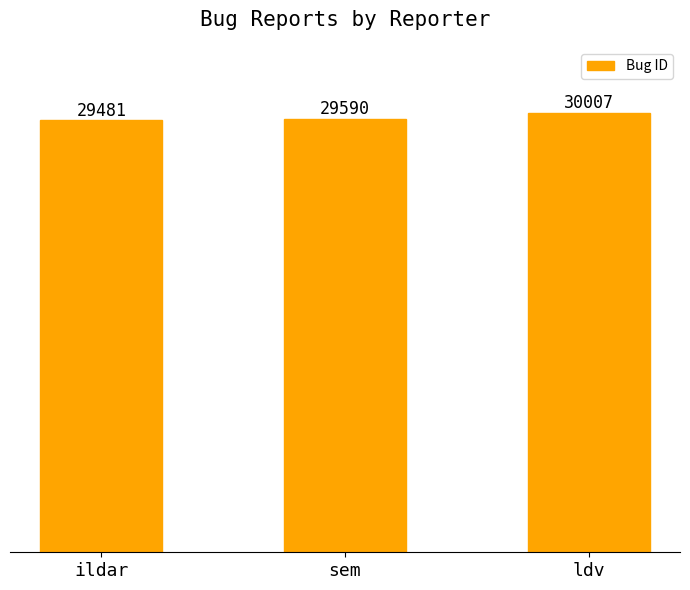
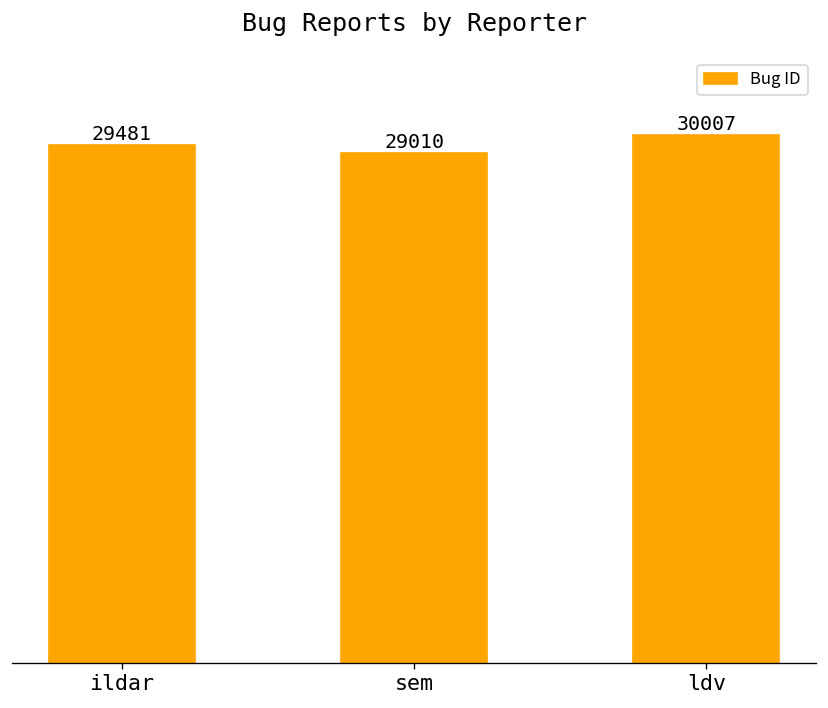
sem: 29590 -> 29010
